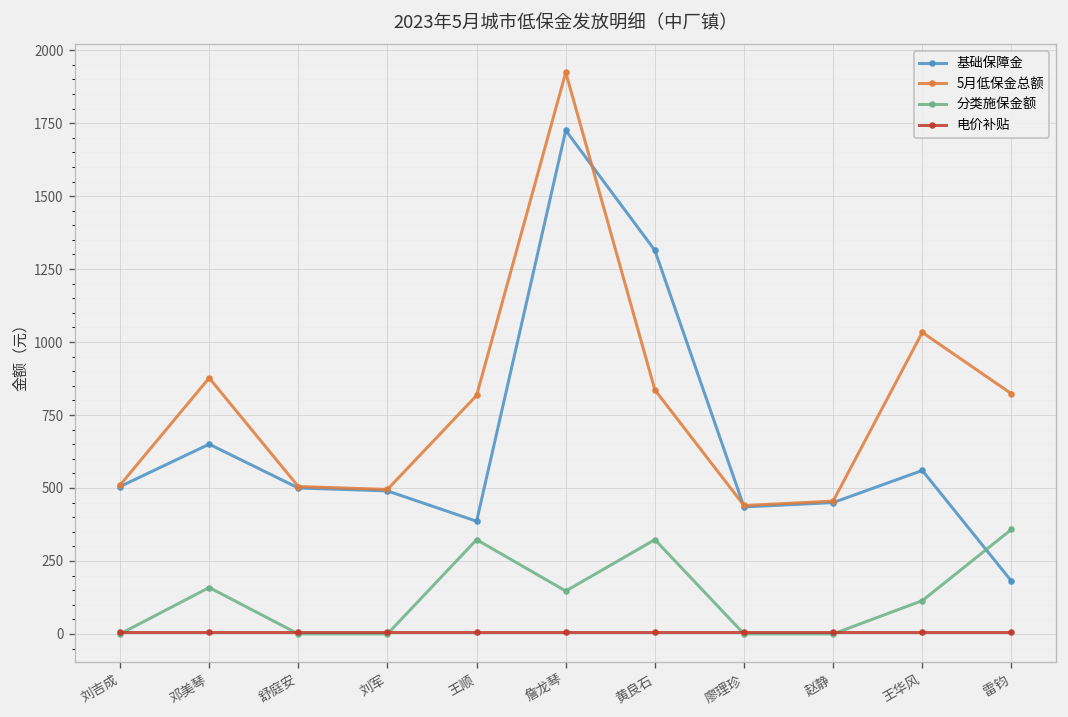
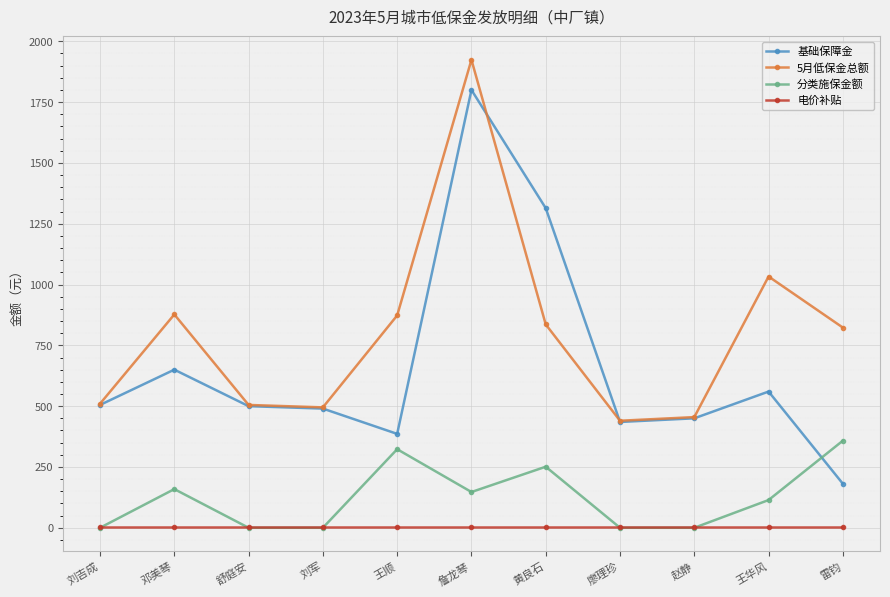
5月低保金总额, 王顺: 820 -> 870
基础保障金, 詹龙琴: 1730 -> 1800
分类施保金额, 黄良石: 320 -> 250
